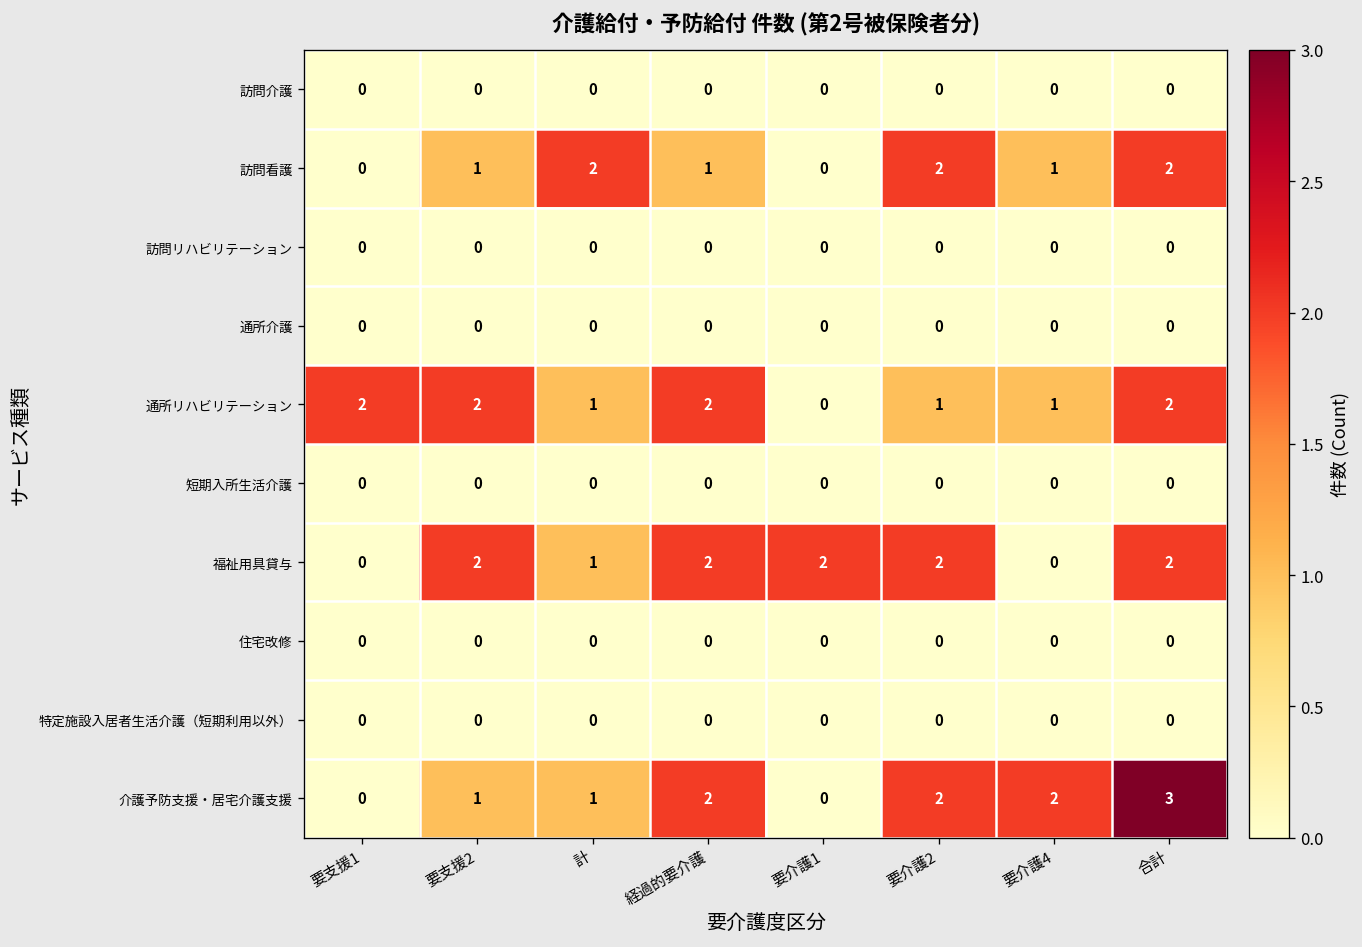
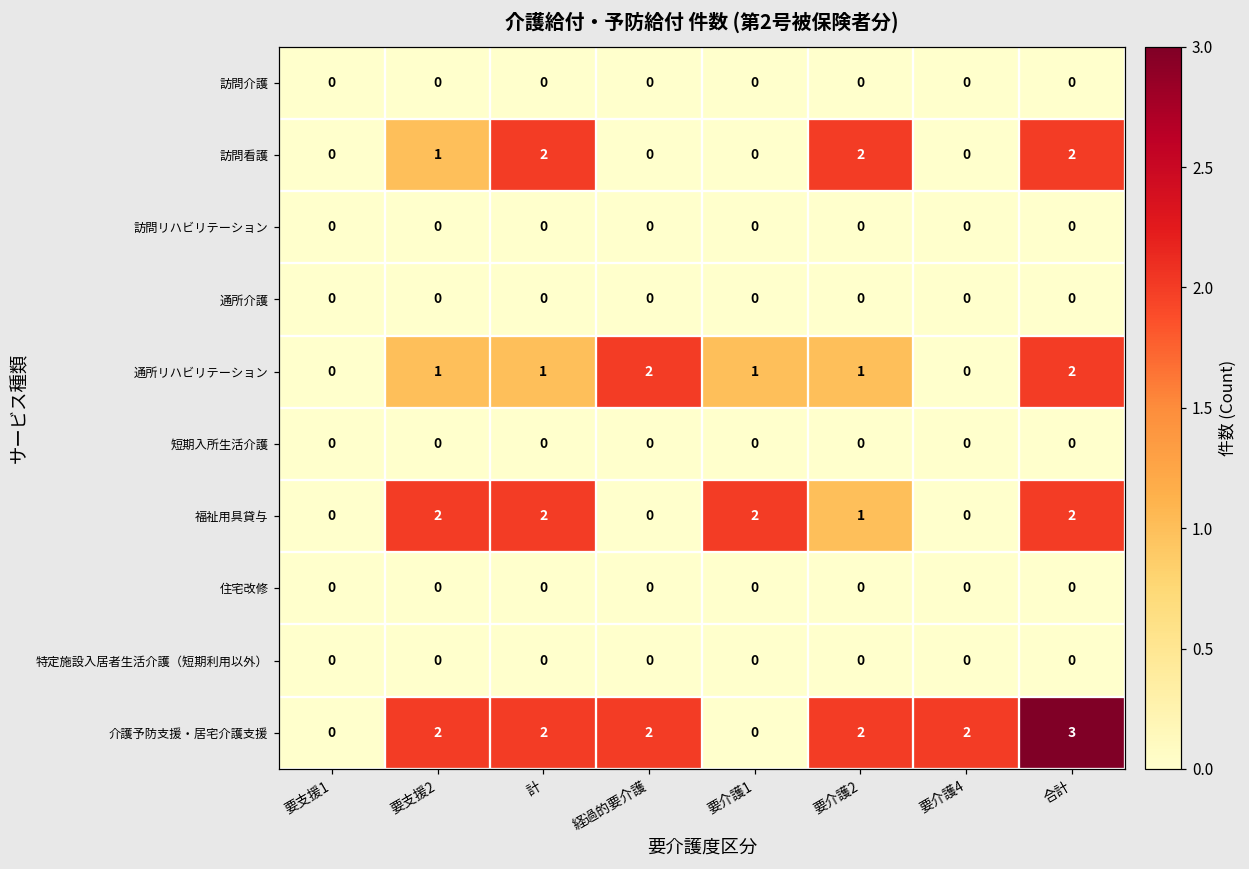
訪問看護, 経過的要介護: 1 -> 0
訪問看護, 要介護4: 1 -> 0
通所リハビリテーション, 要支援1: 2 -> 0
通所リハビリテーション, 要支援2: 2 -> 1
通所リハビリテーション, 要介護1: 0 -> 1
通所リハビリテーション, 要介護4: 1 -> 0
福祉用具貸与, 計: 1 -> 2
福祉用具貸与, 経過的要介護: 2 -> 0
福祉用具貸与, 要介護2: 2 -> 1
介護予防支援・居宅介護支援, 要支援2: 1 -> 2
介護予防支援・居宅介護支援, 計: 1 -> 2
